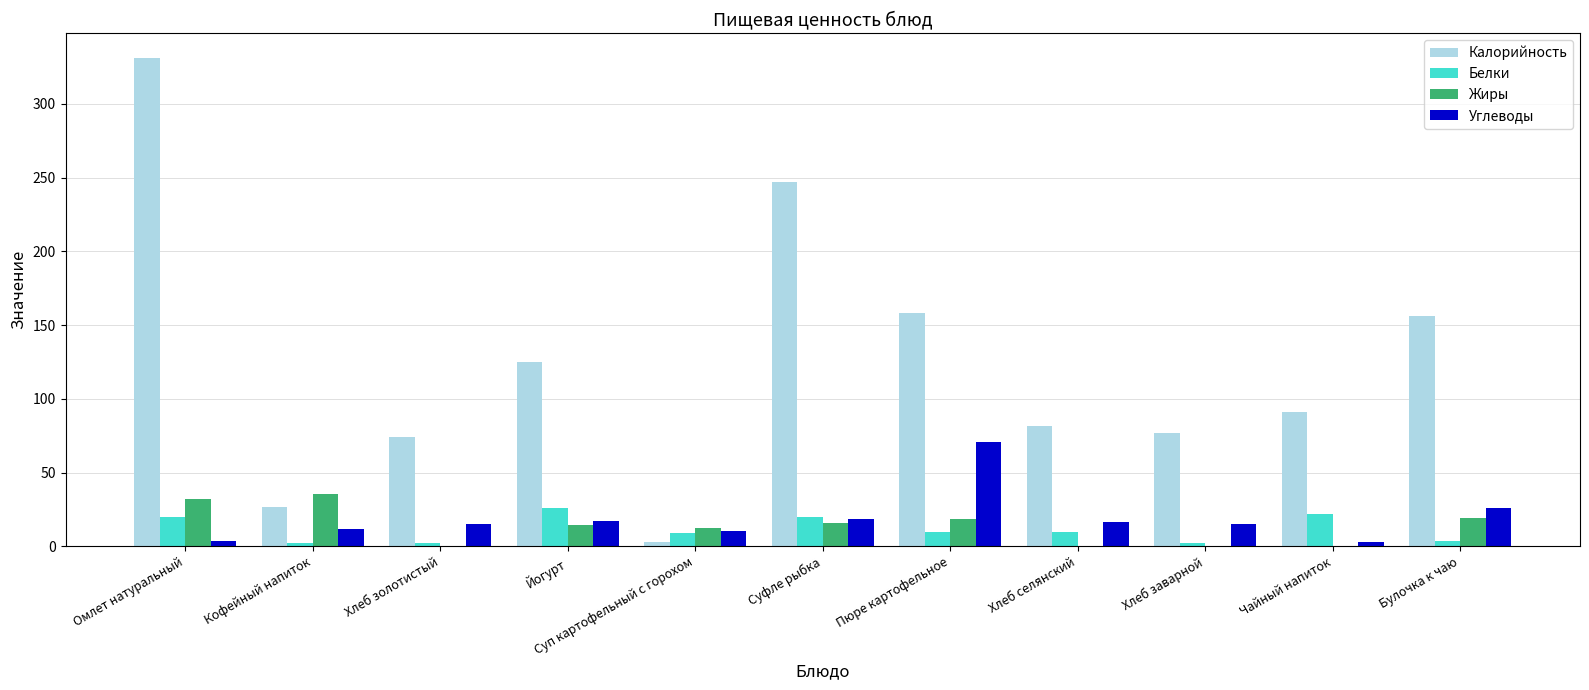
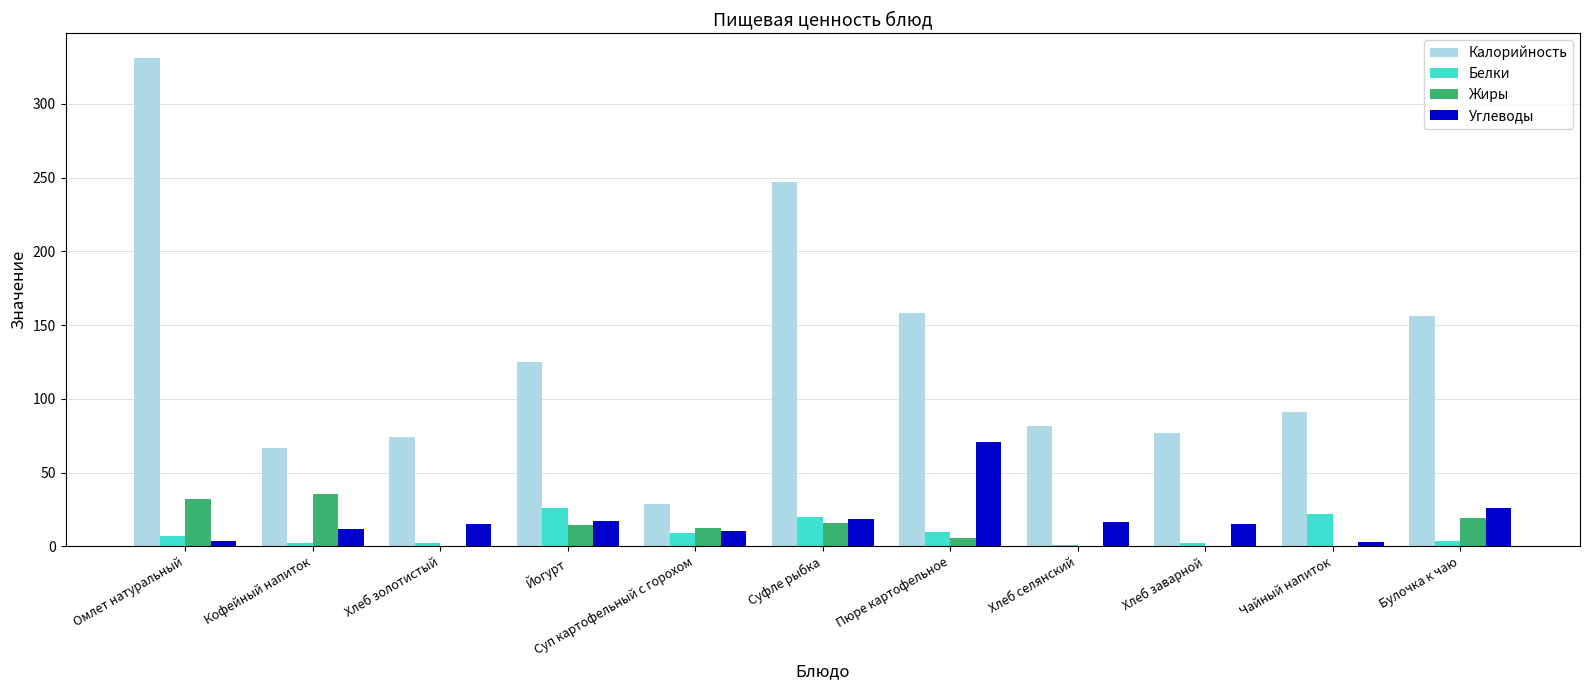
Белки, Омлет натуральный: 20 -> 7
Калорийность, Кофейный напиток: 27 -> 67
Калорийность, Суп картофельный с горохом: 3 -> 29
Жиры, Пюре картофельное: 19 -> 6
Белки, Хлеб селянский: 10 -> 1
